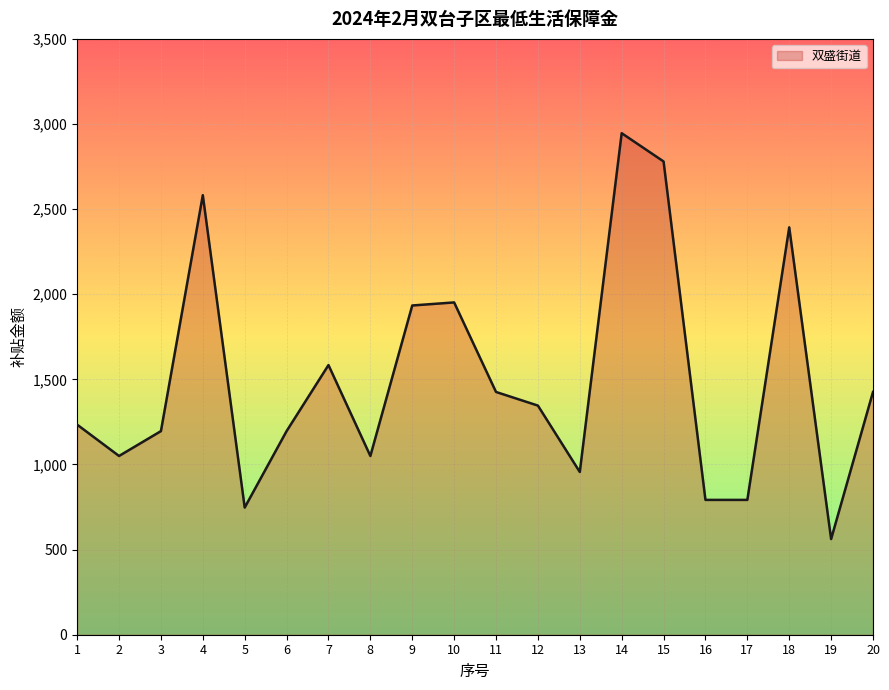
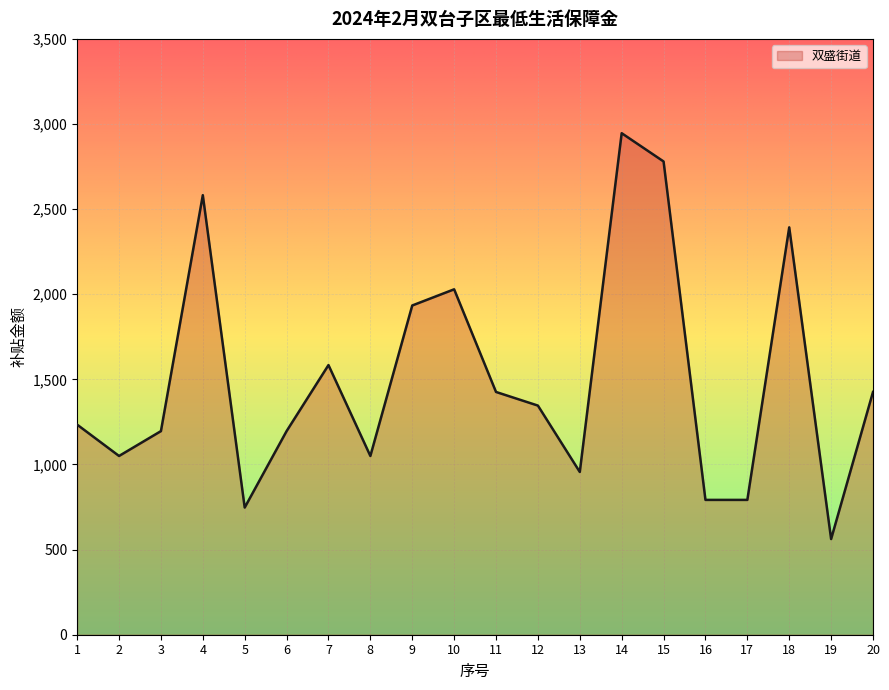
10: 1,950 -> 2,030
